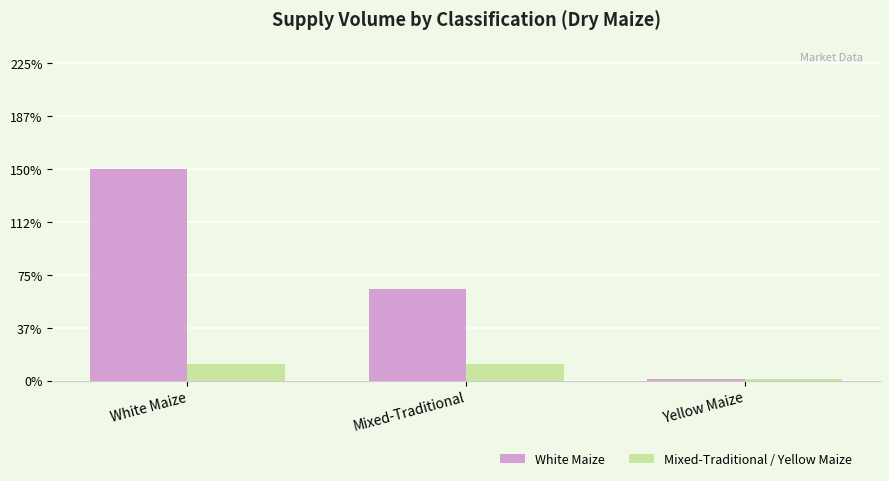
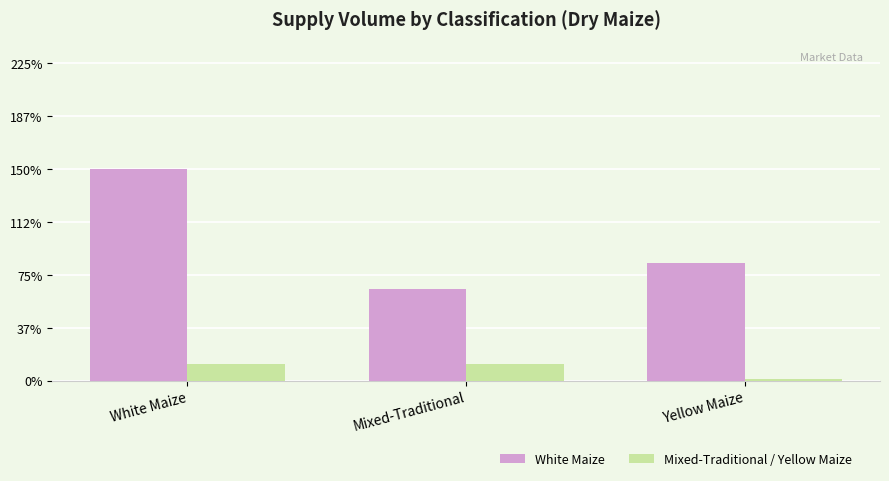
White Maize, Yellow Maize: 1% -> 83%
